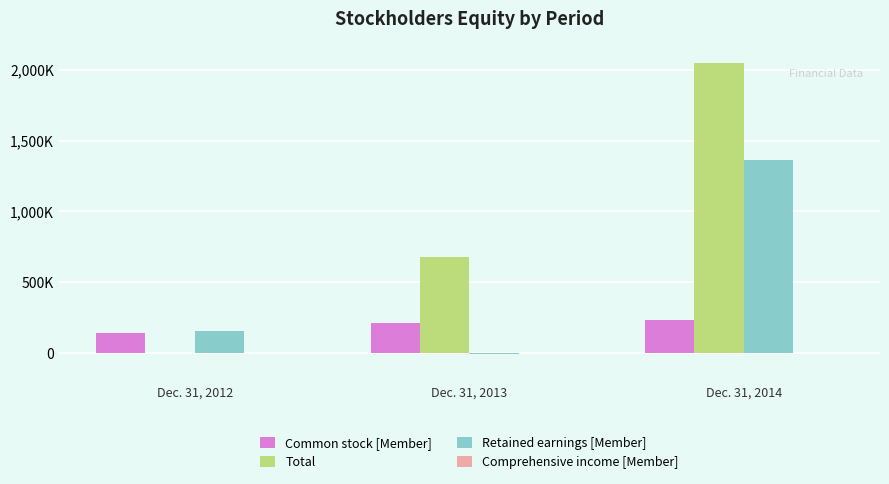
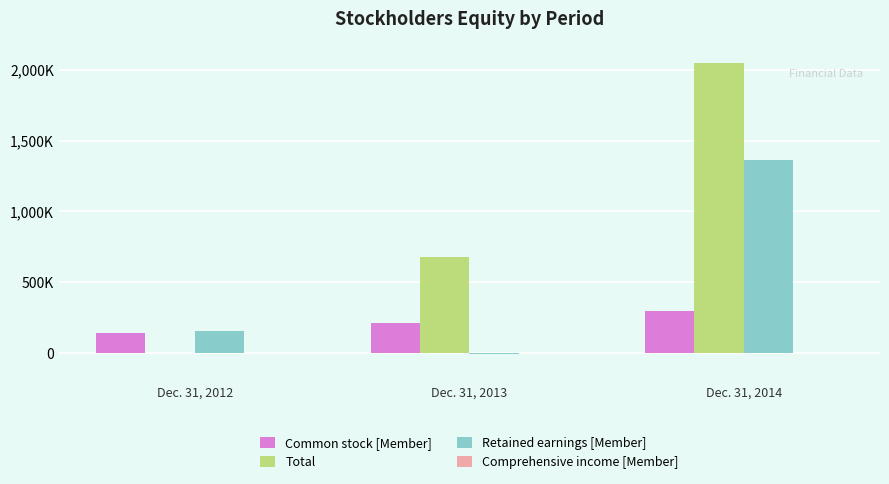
Common stock [Member], Dec. 31, 2014: 230,000 -> 300,000
